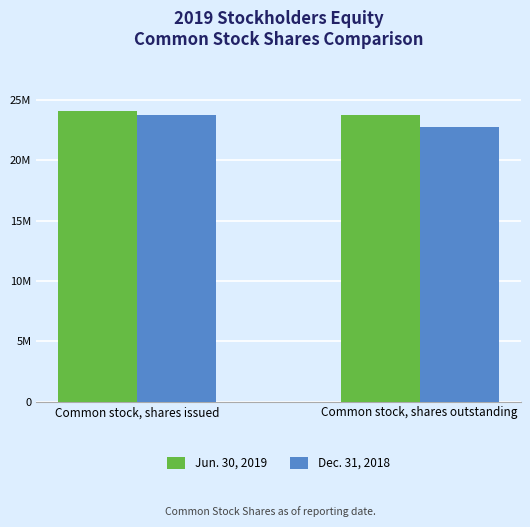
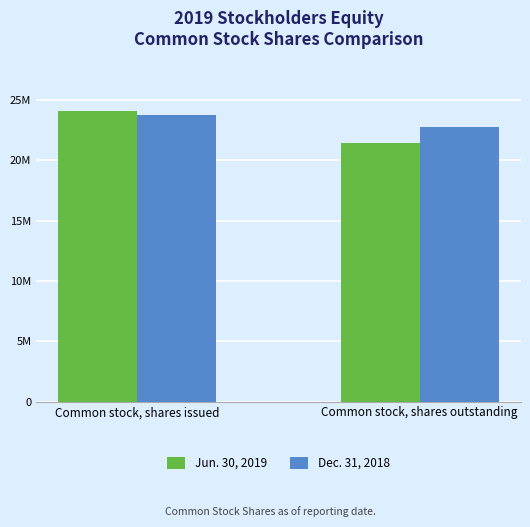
Jun. 30, 2019, Common stock, shares outstanding: 23700000 -> 21500000
